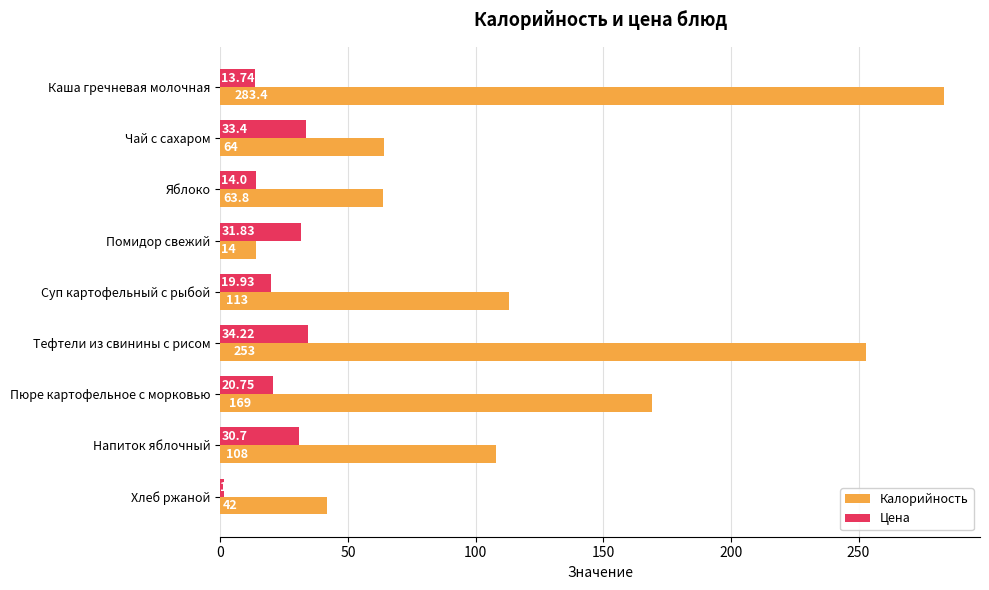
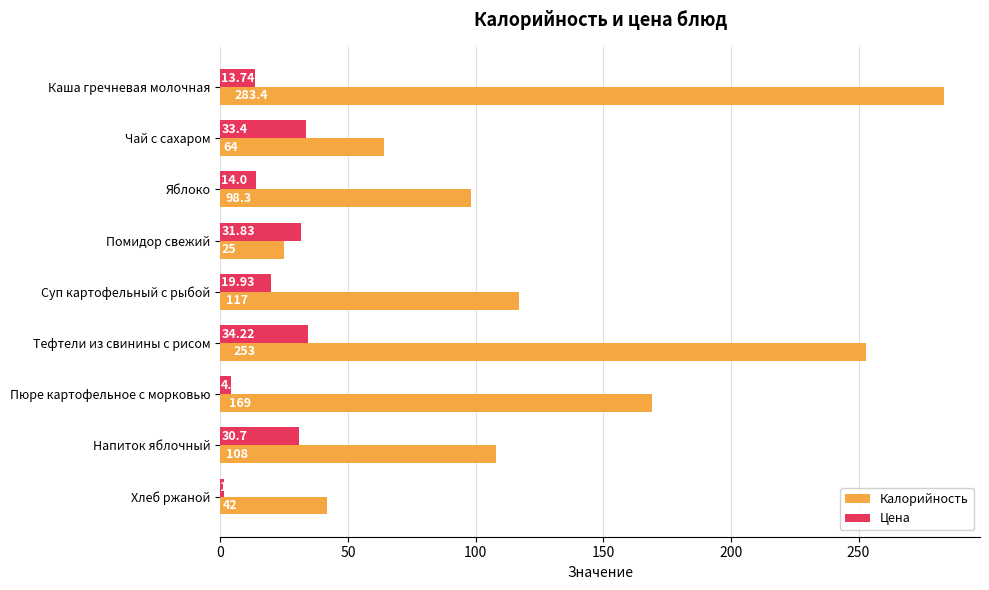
Калорийность, Яблоко: 63.8 -> 98.3
Калорийность, Помидор свежий: 14 -> 25
Калорийность, Суп картофельный с рыбой: 113 -> 117
Цена, Пюре картофельное с морковью: 20.75 -> 4.4
